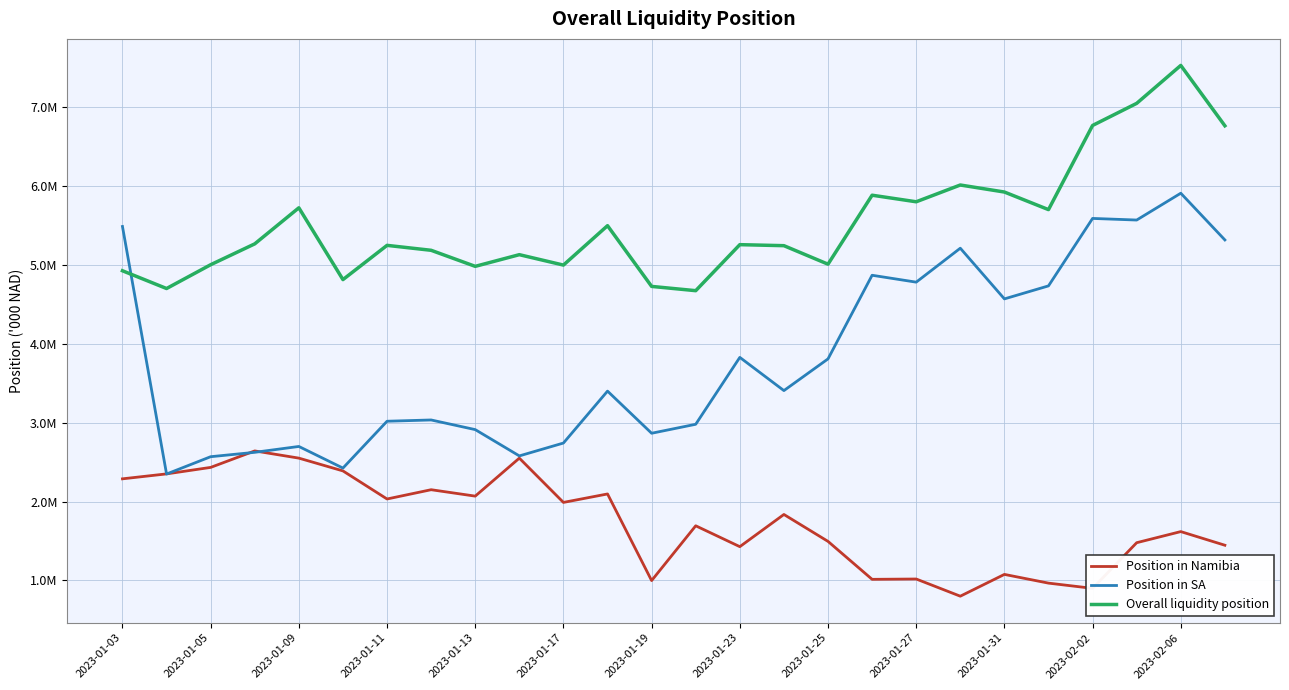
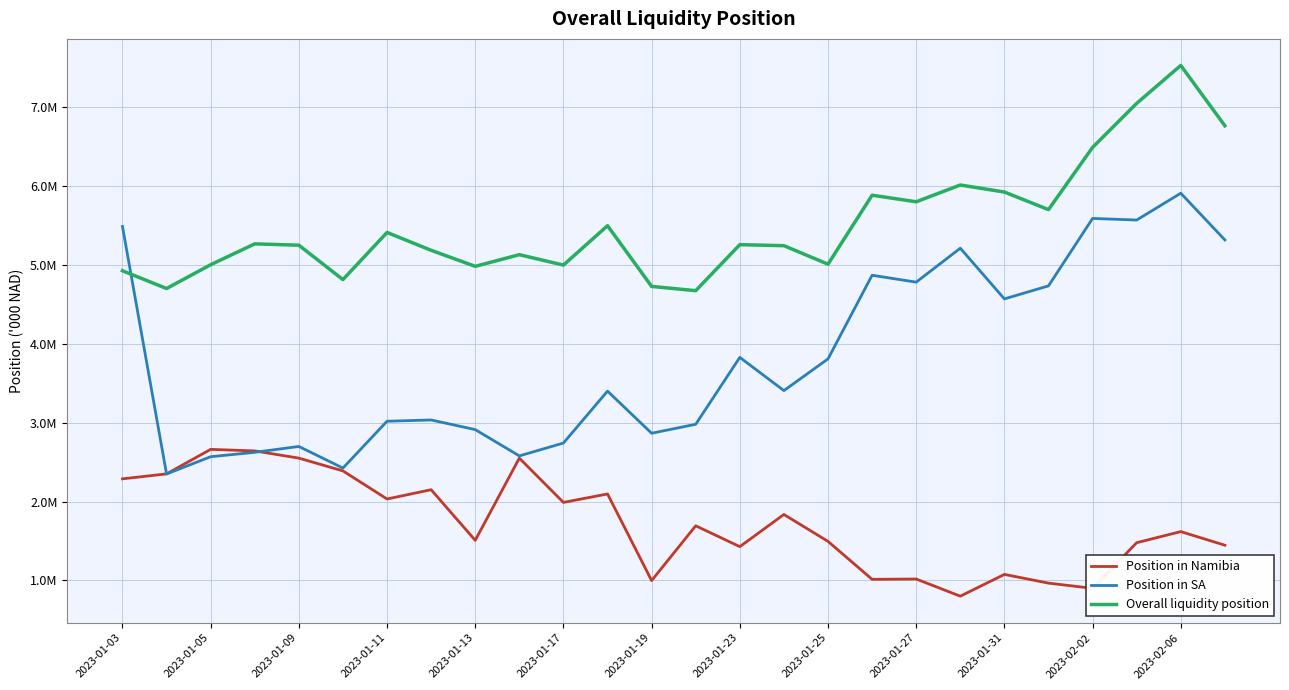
Position in Namibia, 2023-01-05: 2400000 -> 2700000
Overall liquidity position, 2023-01-09: 5700000 -> 5200000
Overall liquidity position, 2023-01-11: 5200000 -> 5400000
Position in Namibia, 2023-01-13: 2100000 -> 1500000
Overall liquidity position, 2023-02-02: 6800000 -> 6500000
